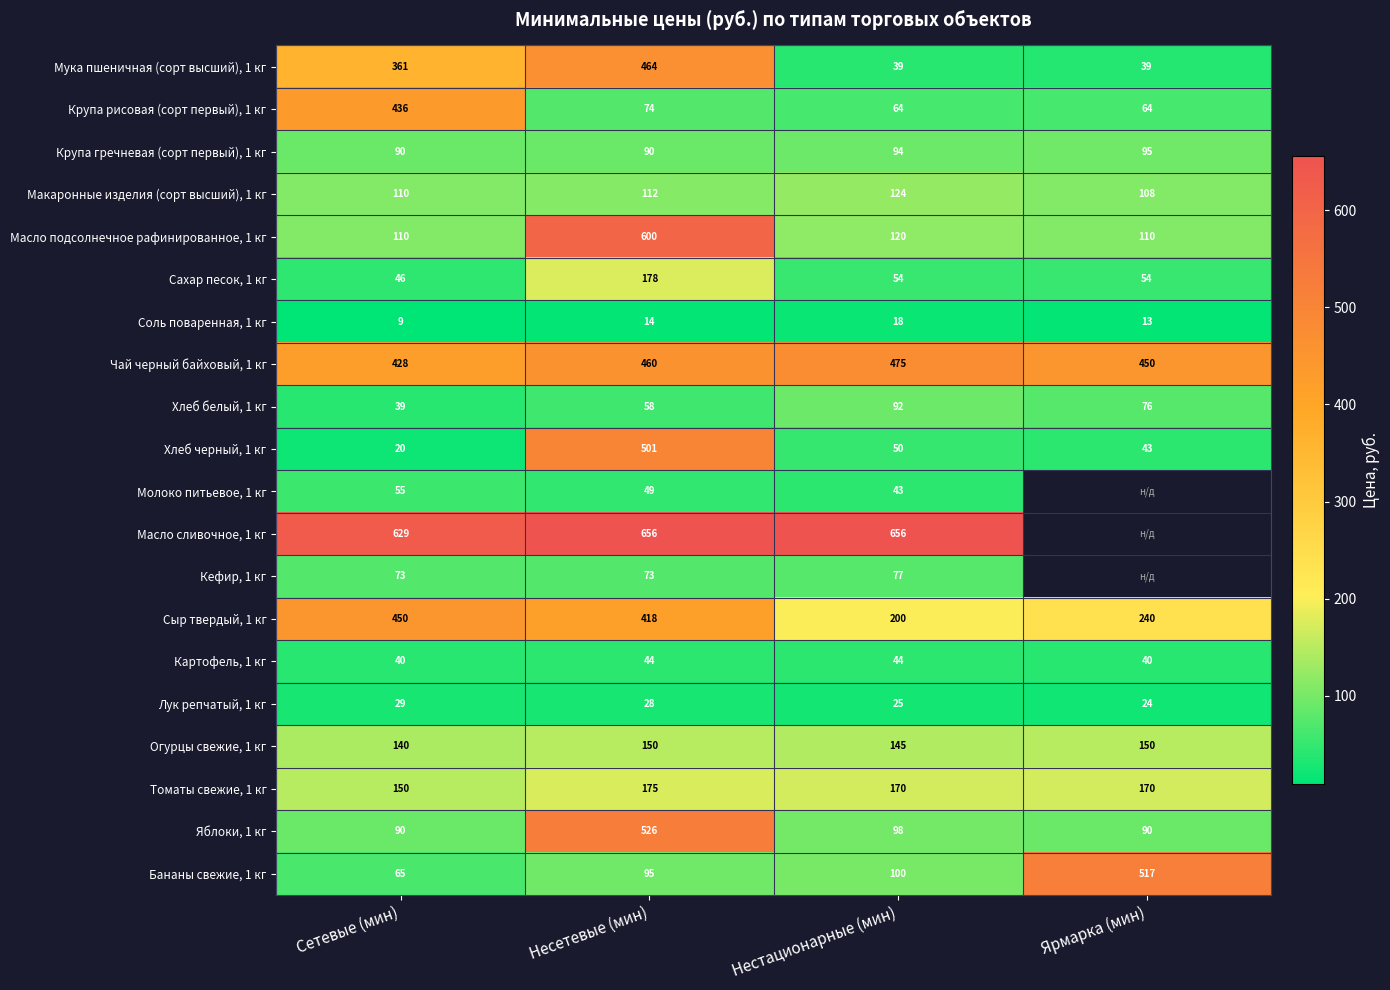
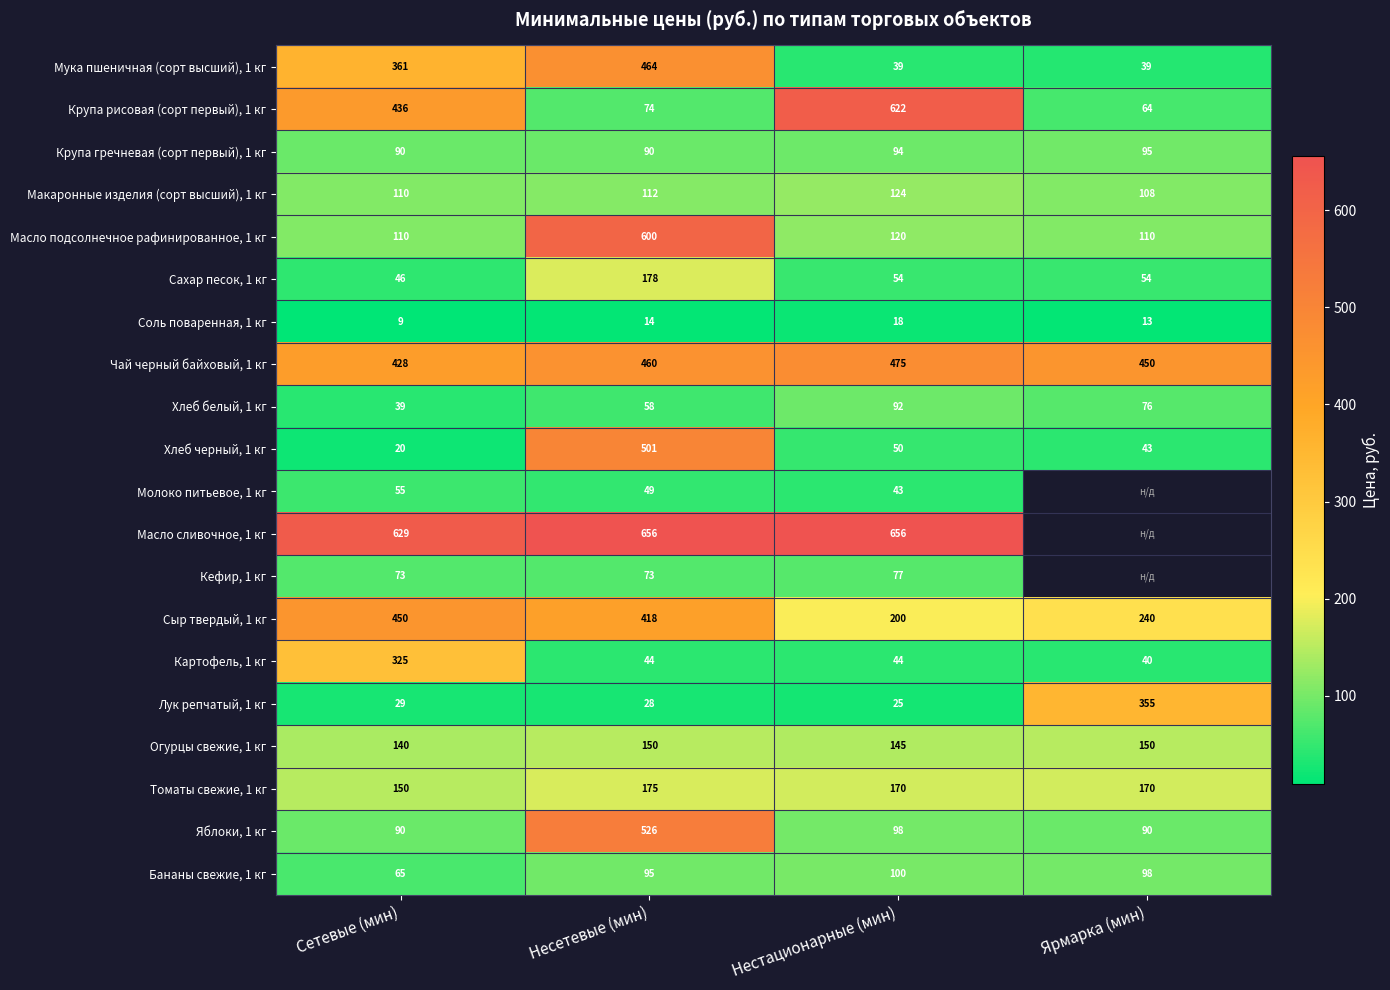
Крупа рисовая (сорт первый), 1 кг, Нестационарные (мин): 64 -> 622
Картофель, 1 кг, Сетевые (мин): 40 -> 325
Лук репчатый, 1 кг, Ярмарка (мин): 24 -> 355
Бананы свежие, 1 кг, Ярмарка (мин): 517 -> 98
